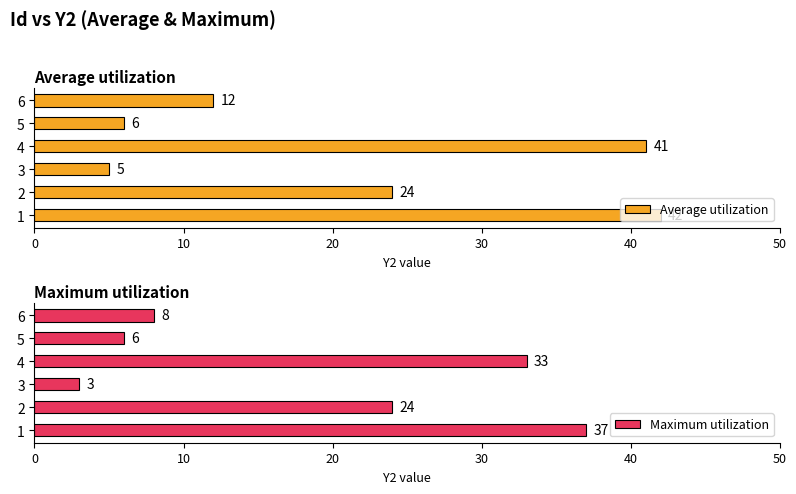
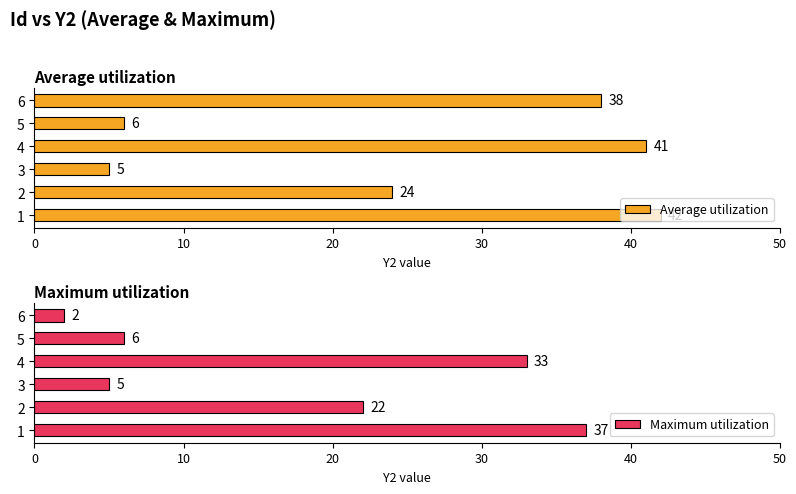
Average utilization, 6: 12 -> 38
Maximum utilization, 6: 8 -> 2
Maximum utilization, 3: 3 -> 5
Maximum utilization, 2: 24 -> 22
